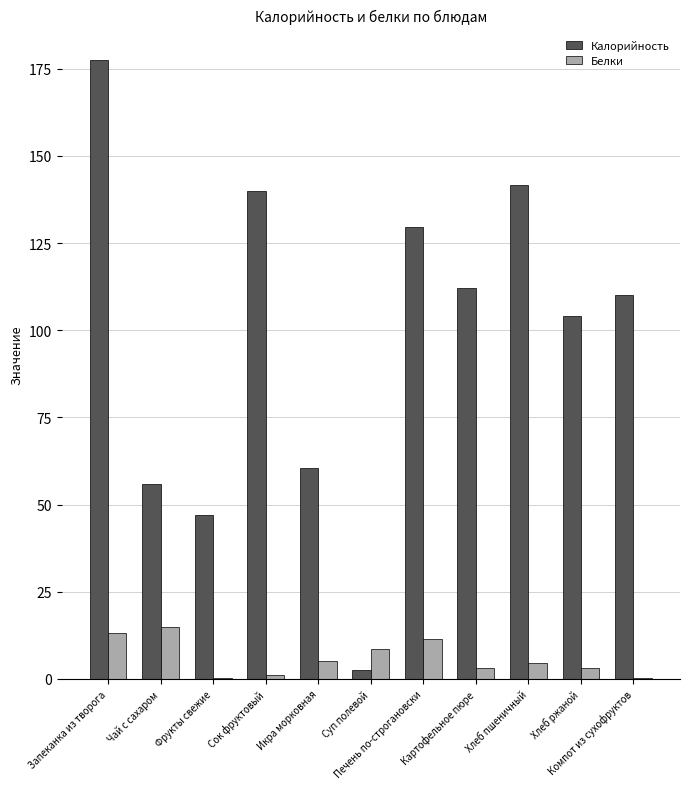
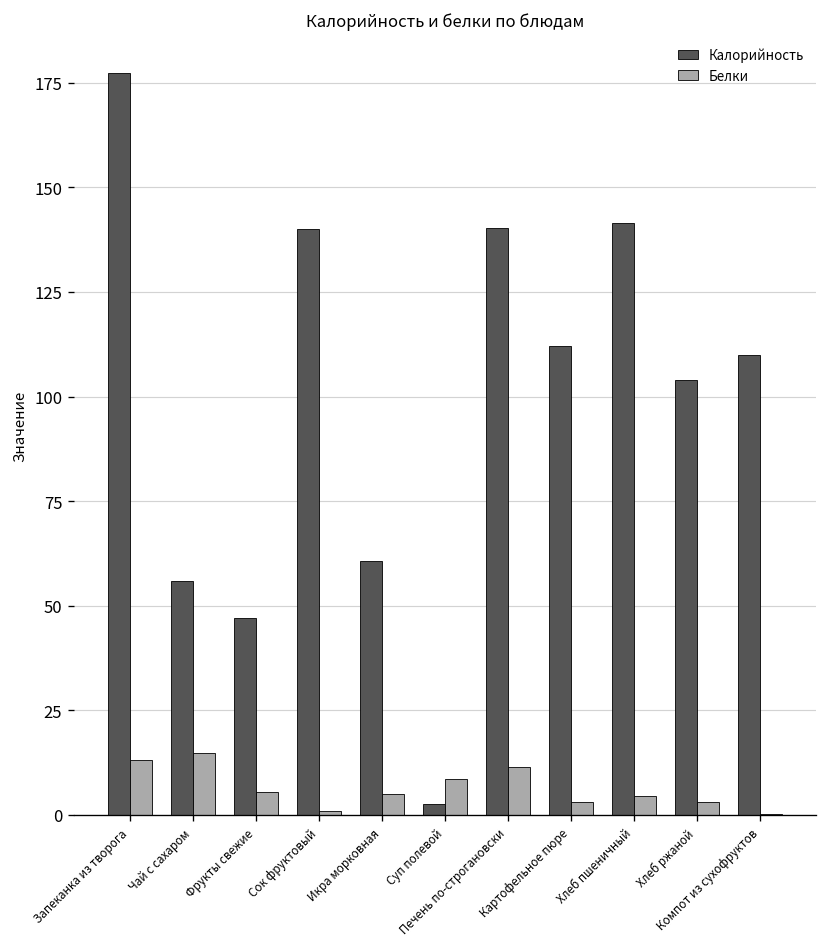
Белки, Фрукты свежие: 0 -> 6
Калорийность, Печень по-строгановски: 130 -> 140
